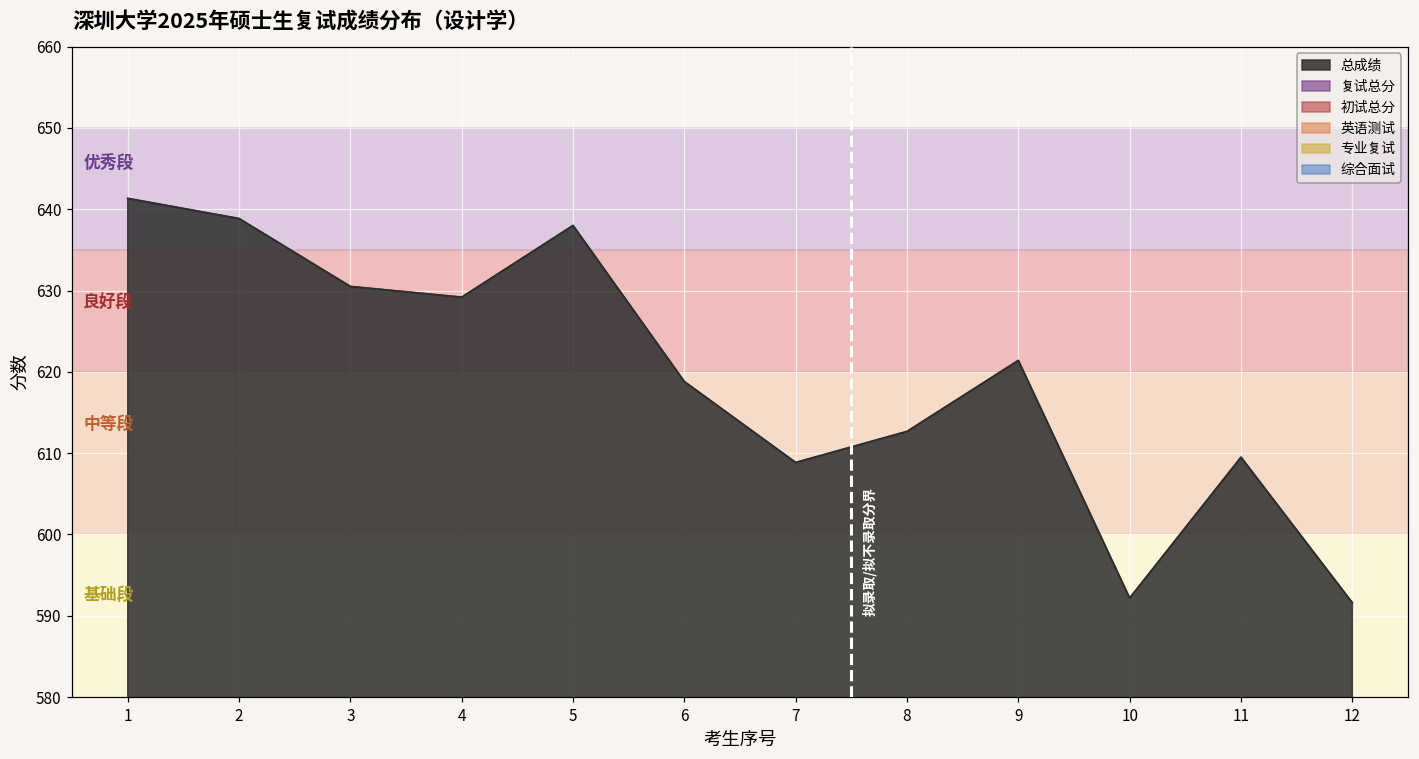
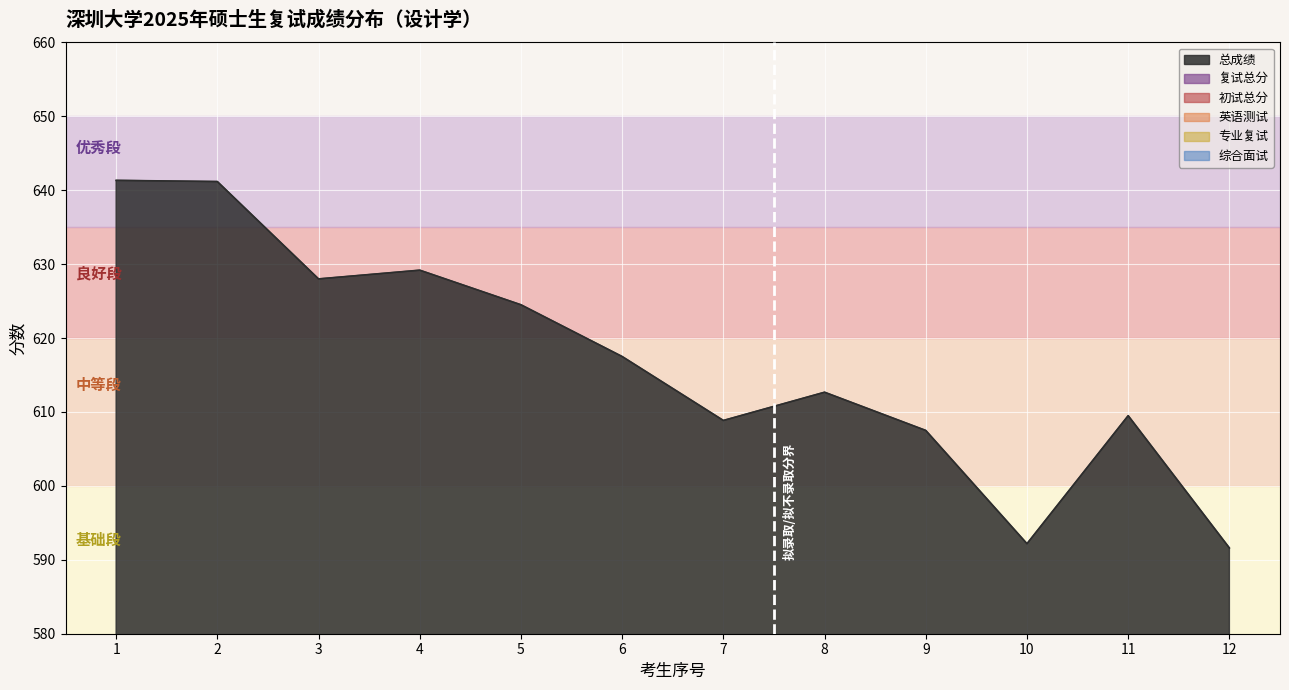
总成绩, 2: 639 -> 641
总成绩, 3: 631 -> 628
总成绩, 5: 638 -> 625
总成绩, 6: 619 -> 618
总成绩, 9: 621 -> 608
